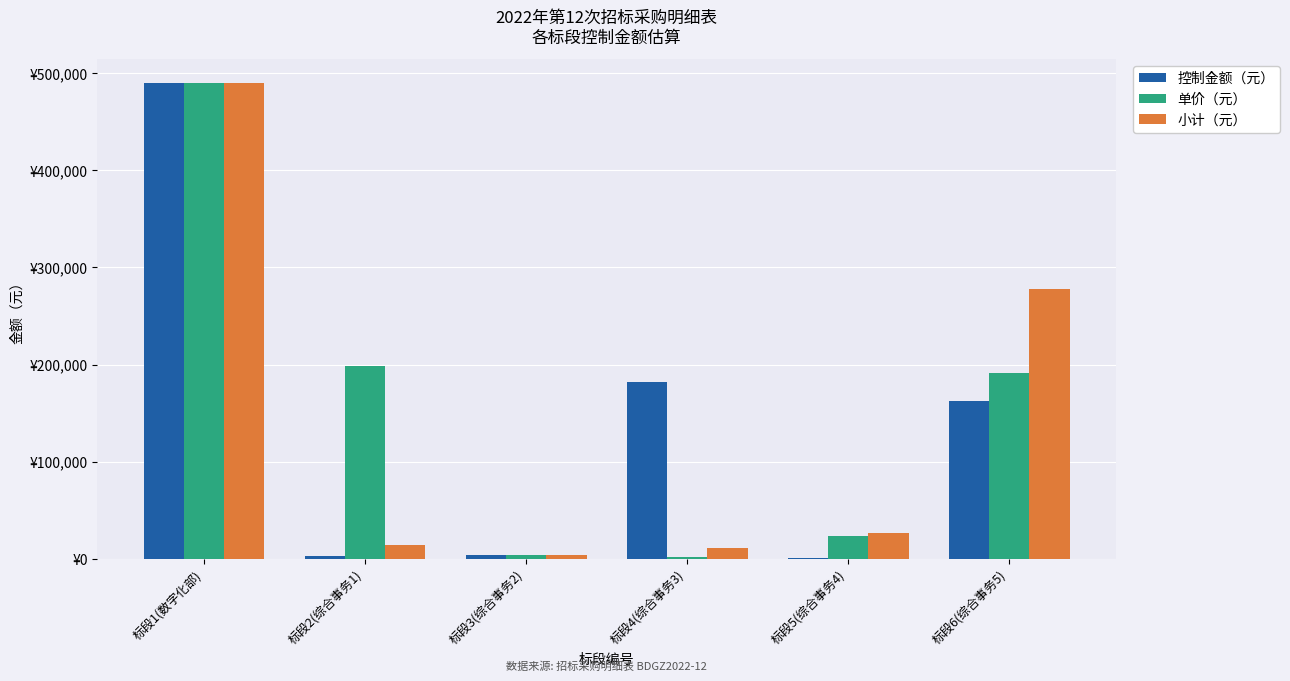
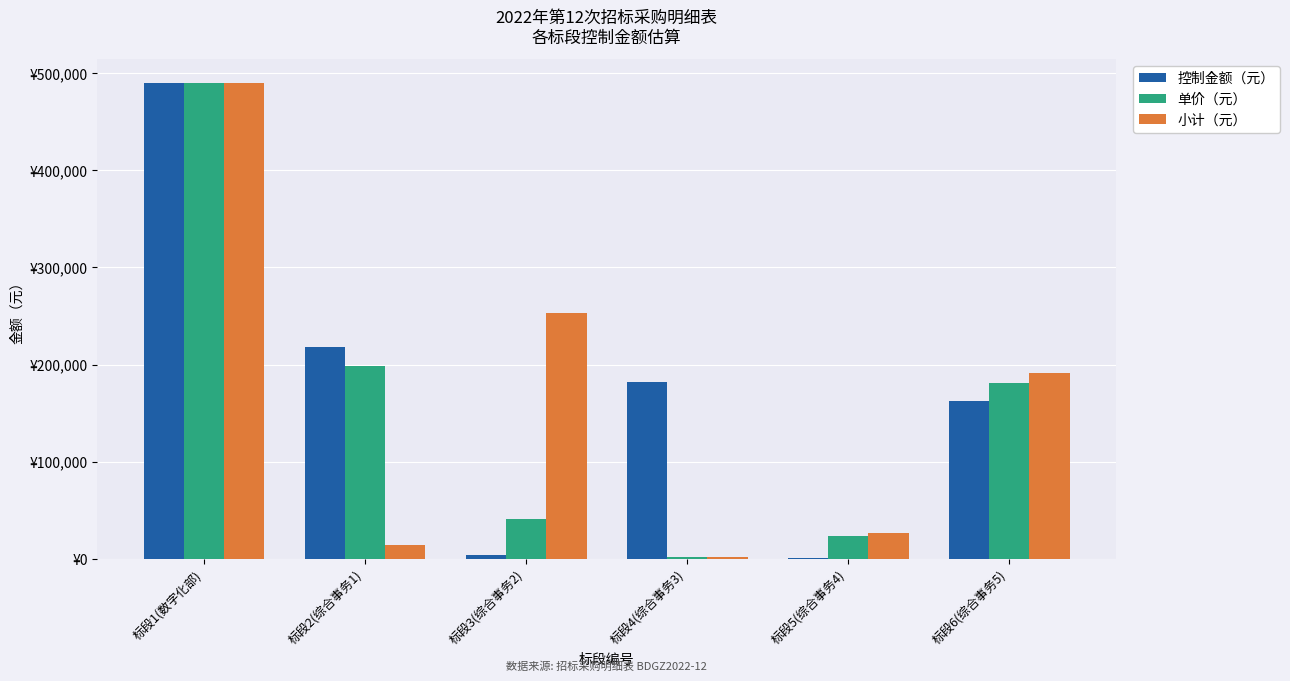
控制金额（元）, 标段2(综合事务1): ¥0 -> ¥220,000
单价（元）, 标段3(综合事务2): ¥0 -> ¥40,000
小计（元）, 标段3(综合事务2): ¥0 -> ¥250,000
小计（元）, 标段4(综合事务3): ¥10,000 -> ¥0
单价（元）, 标段6(综合事务5): ¥190,000 -> ¥180,000
小计（元）, 标段6(综合事务5): ¥280,000 -> ¥190,000
